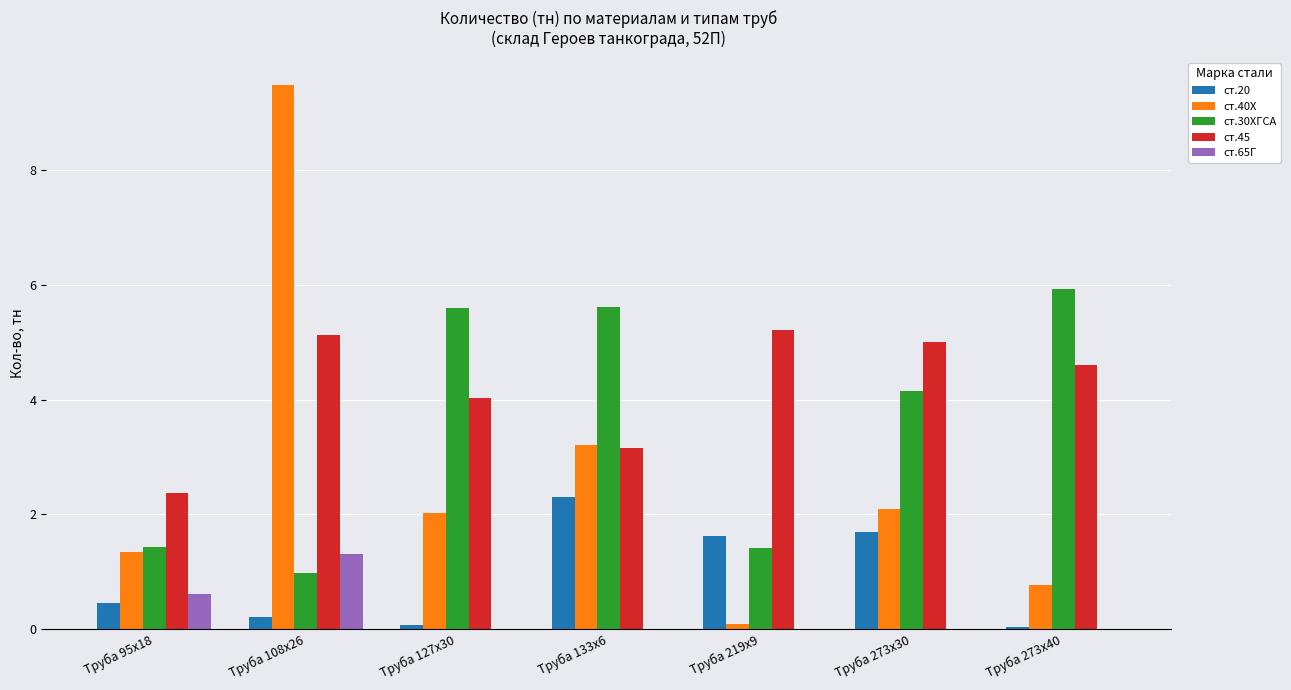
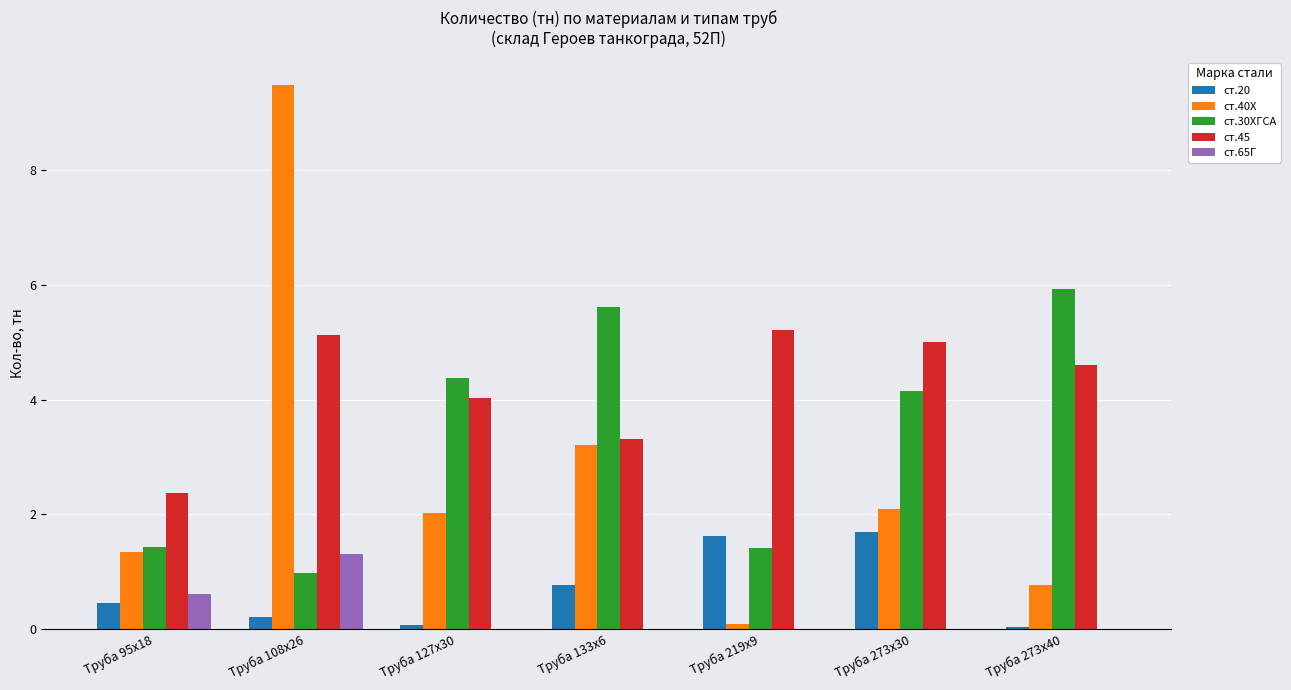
ст.30ХГСА, Труба 127х30: 5.6 -> 4.4
ст.20, Труба 133х6: 2.3 -> 0.8
ст.45, Труба 133х6: 3.1 -> 3.3
